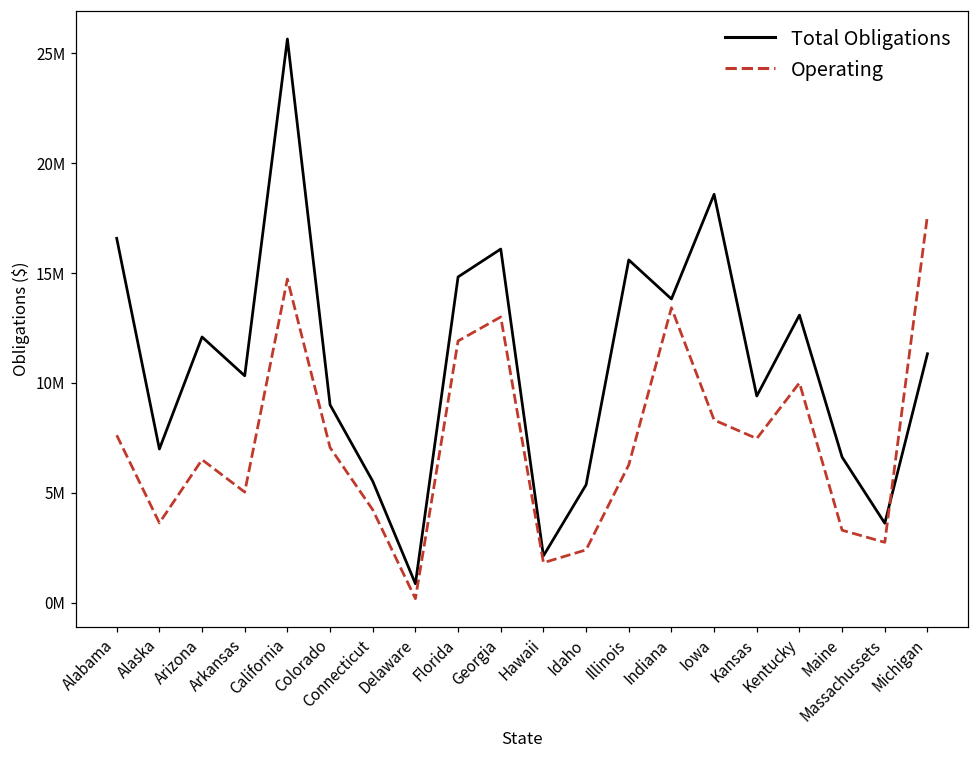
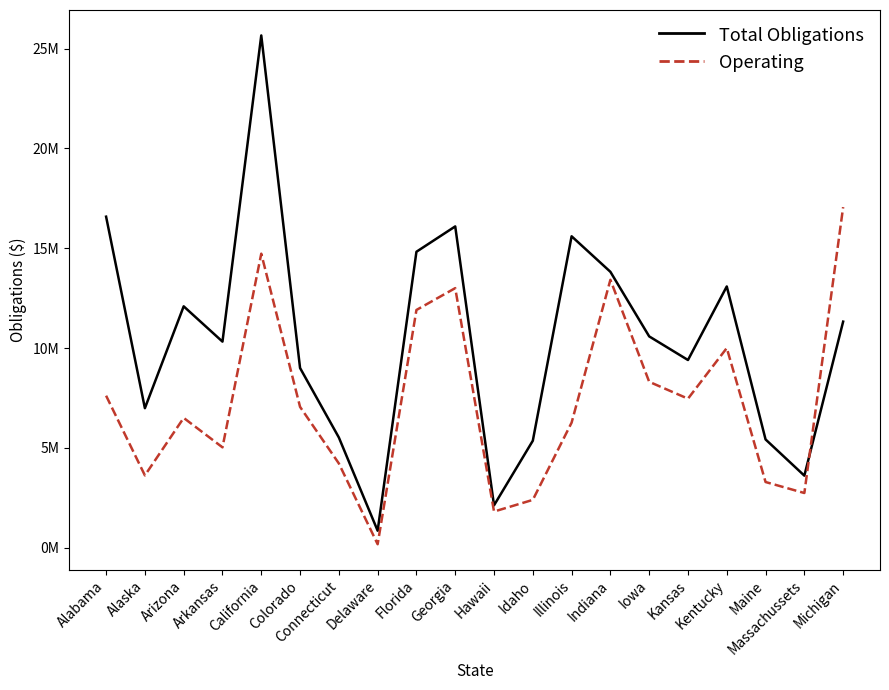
Total Obligations, Iowa: 18600000 -> 10600000
Total Obligations, Maine: 6600000 -> 5400000
Operating, Michigan: 17600000 -> 17100000
